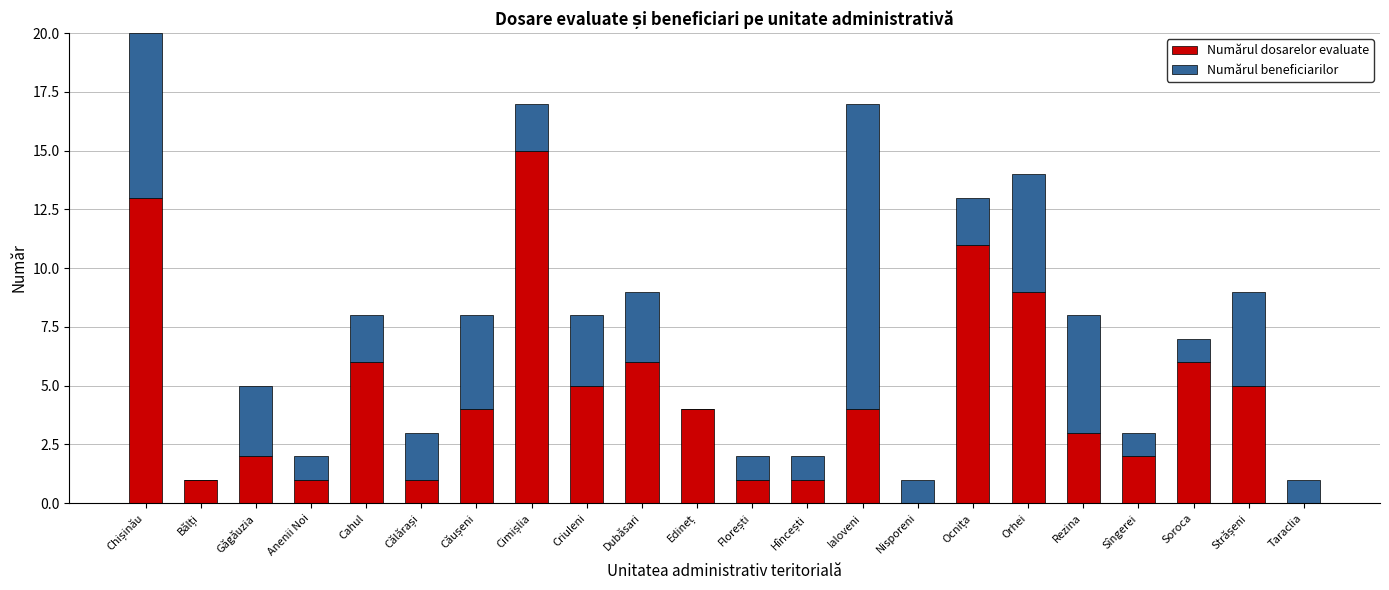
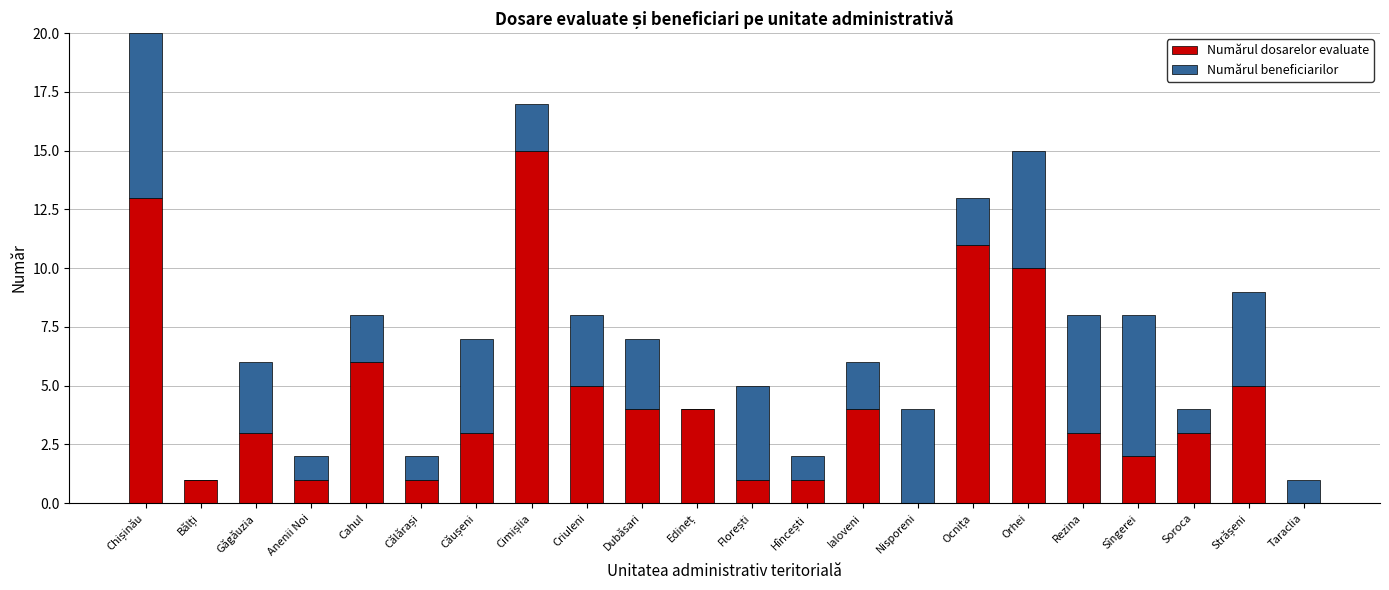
Numărul dosarelor evaluate, Găgăuzia: 2 -> 3
Numărul beneficiarilor, Călărași: 2 -> 1
Numărul dosarelor evaluate, Căușeni: 4 -> 3
Numărul dosarelor evaluate, Dubăsari: 6 -> 4
Numărul beneficiarilor, Florești: 1 -> 4
Numărul beneficiarilor, Ialoveni: 13 -> 2
Numărul beneficiarilor, Nisporeni: 1 -> 4
Numărul dosarelor evaluate, Orhei: 9 -> 10
Numărul beneficiarilor, Sîngerei: 1 -> 6
Numărul dosarelor evaluate, Soroca: 6 -> 3
